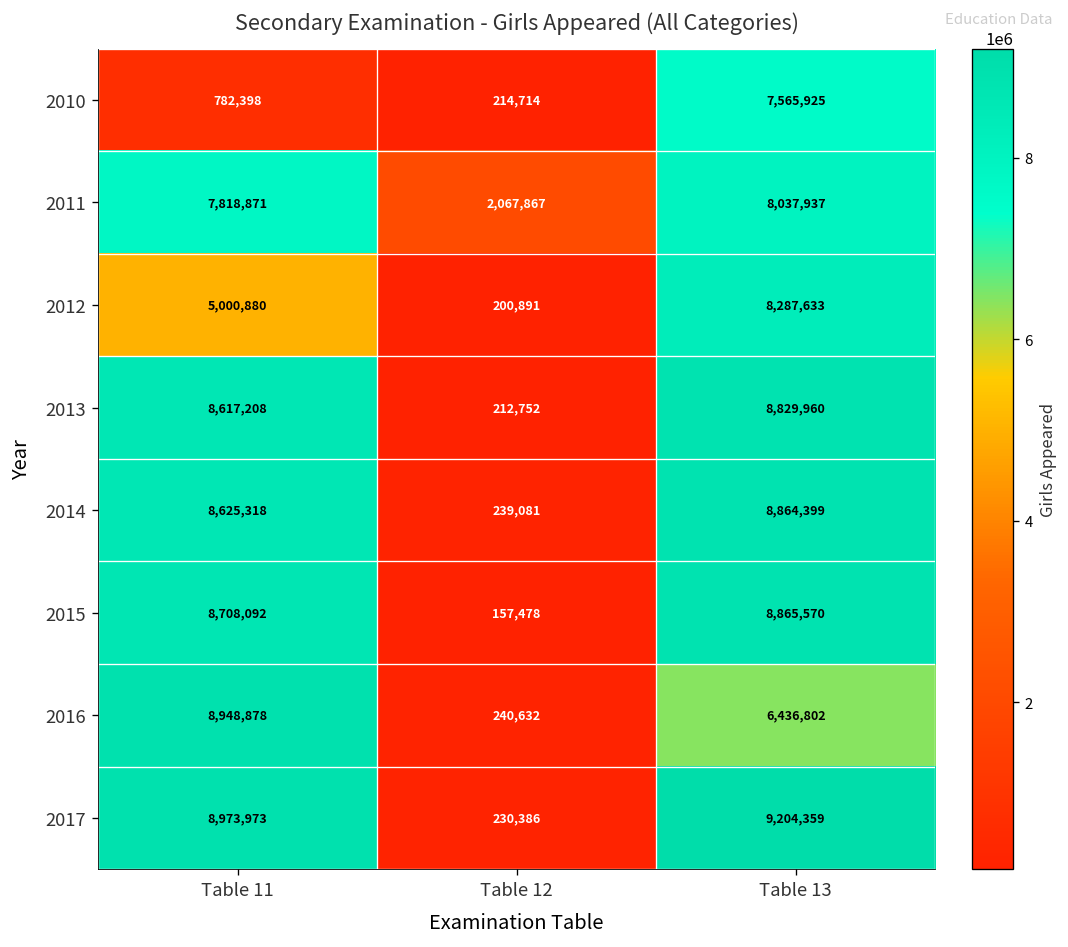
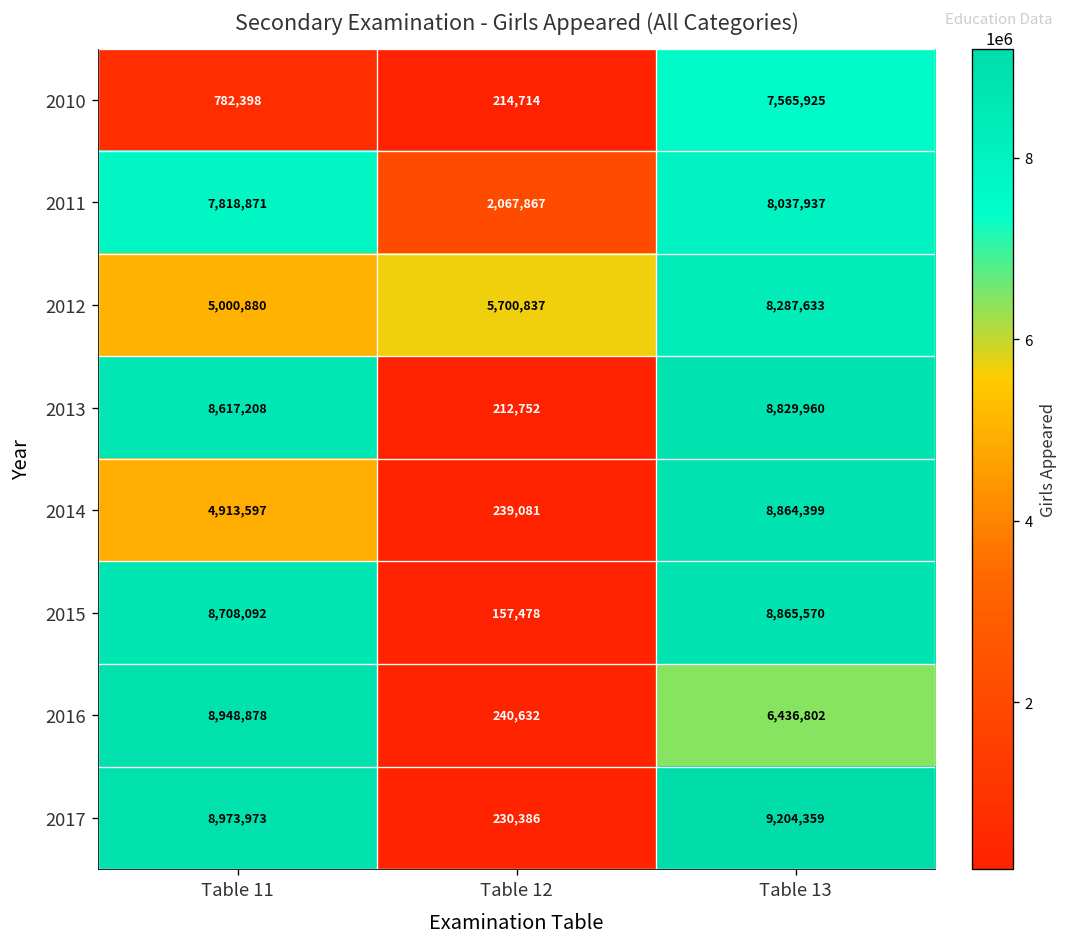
2012, Table 12: 200,891 -> 5,700,837
2014, Table 11: 8,625,318 -> 4,913,597
